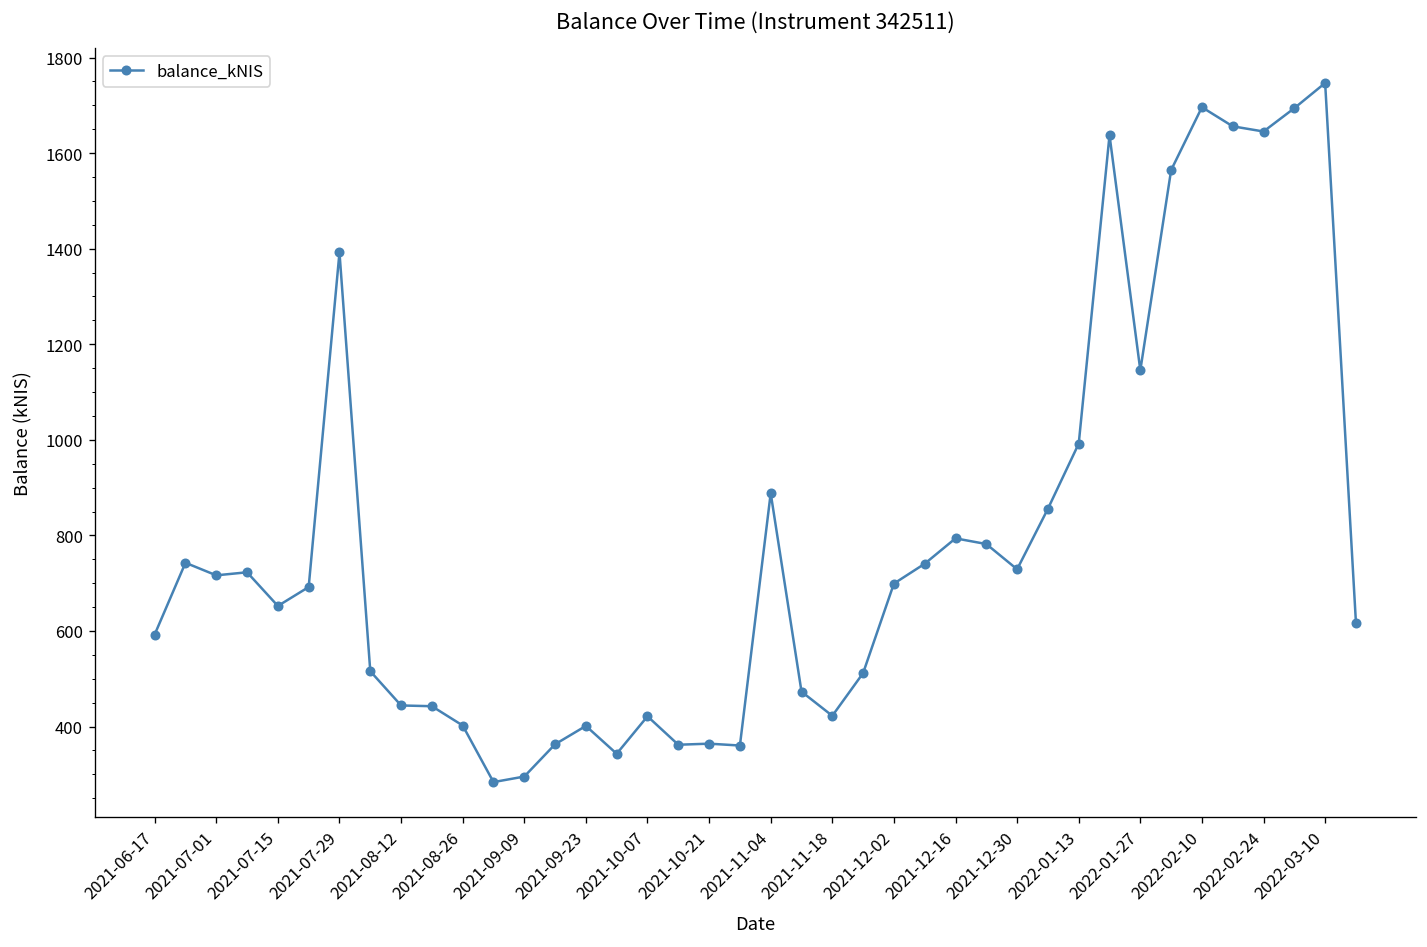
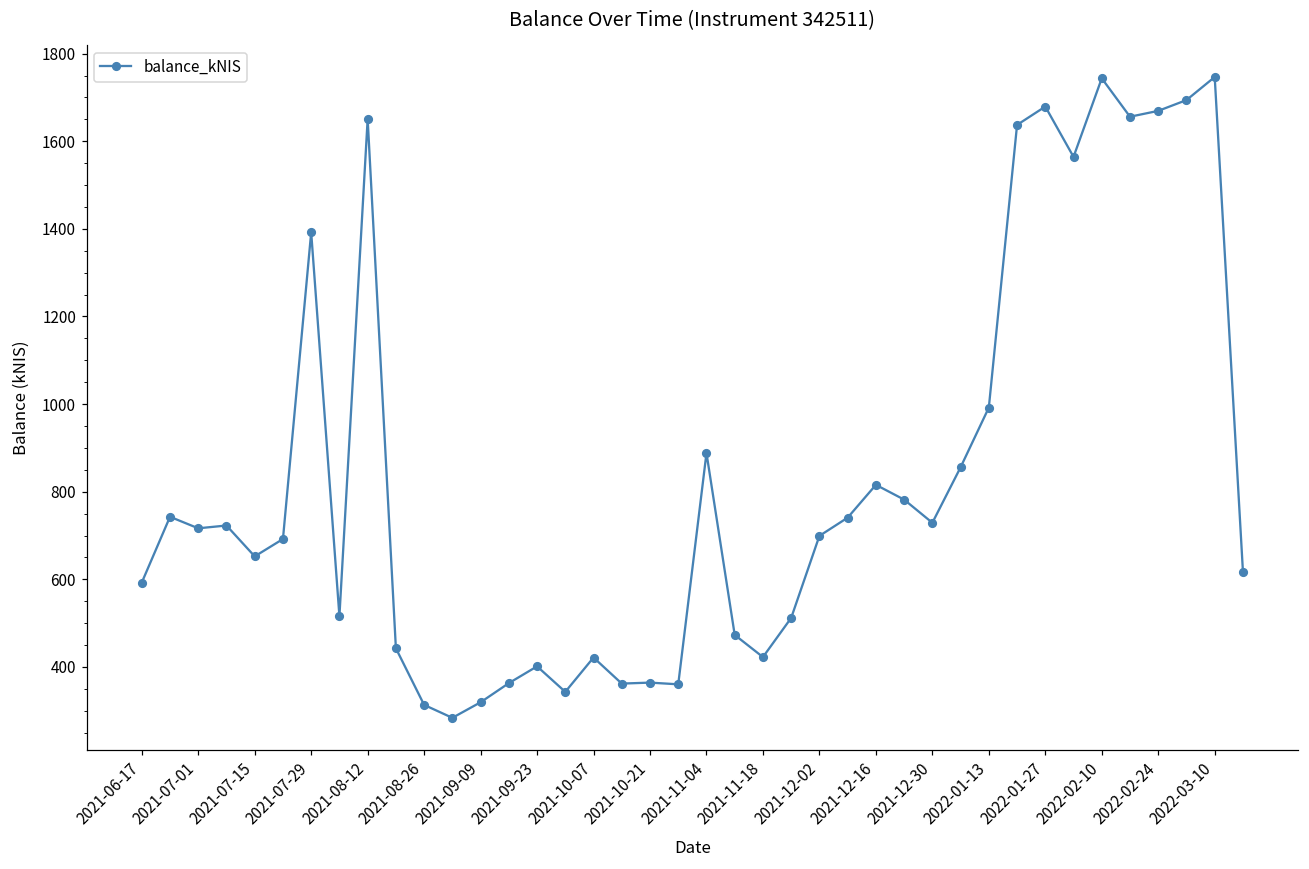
2021-08-12: 440 -> 1650
2021-08-26: 400 -> 310
2021-09-09: 300 -> 320
2021-12-16: 790 -> 820
2022-01-27: 1150 -> 1680
2022-02-10: 1700 -> 1740
2022-02-24: 1650 -> 1670
